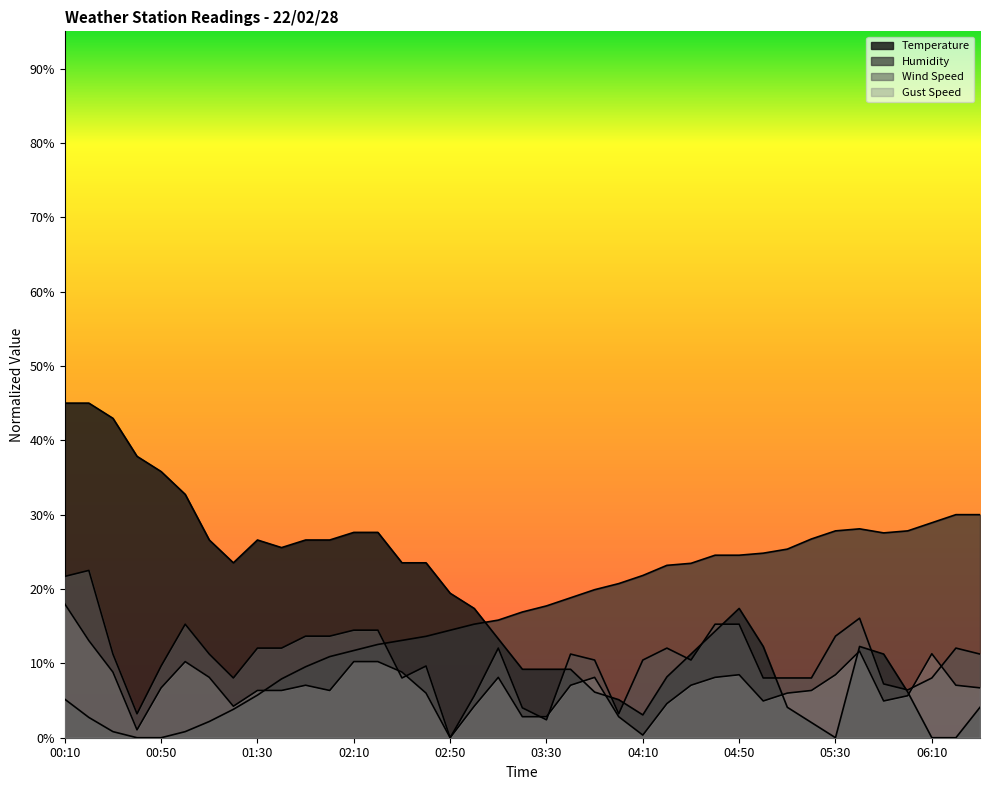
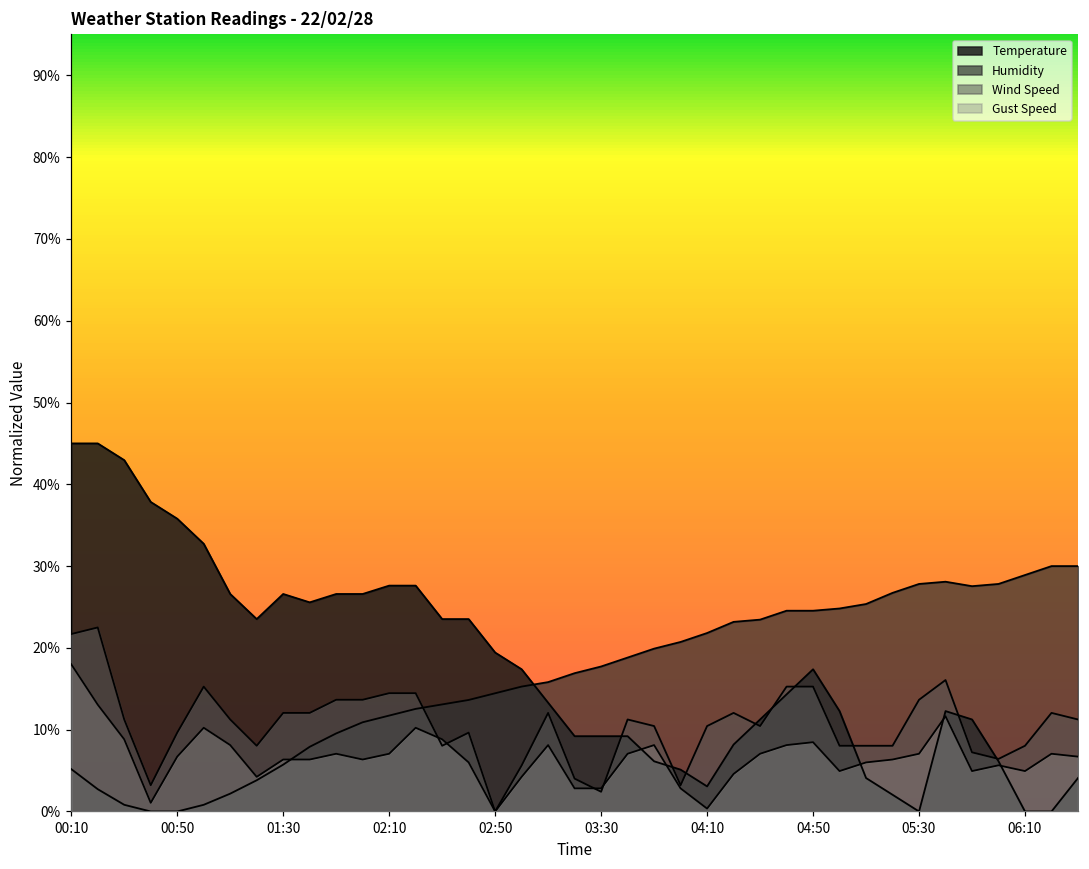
Gust Speed, 02:10: 10% -> 7%
Gust Speed, 05:30: 8% -> 7%
Gust Speed, 06:10: 11% -> 5%
